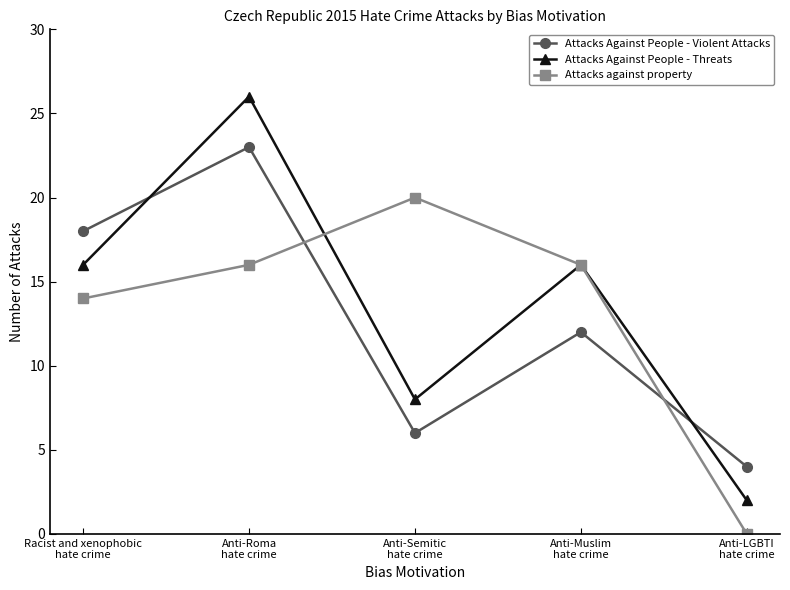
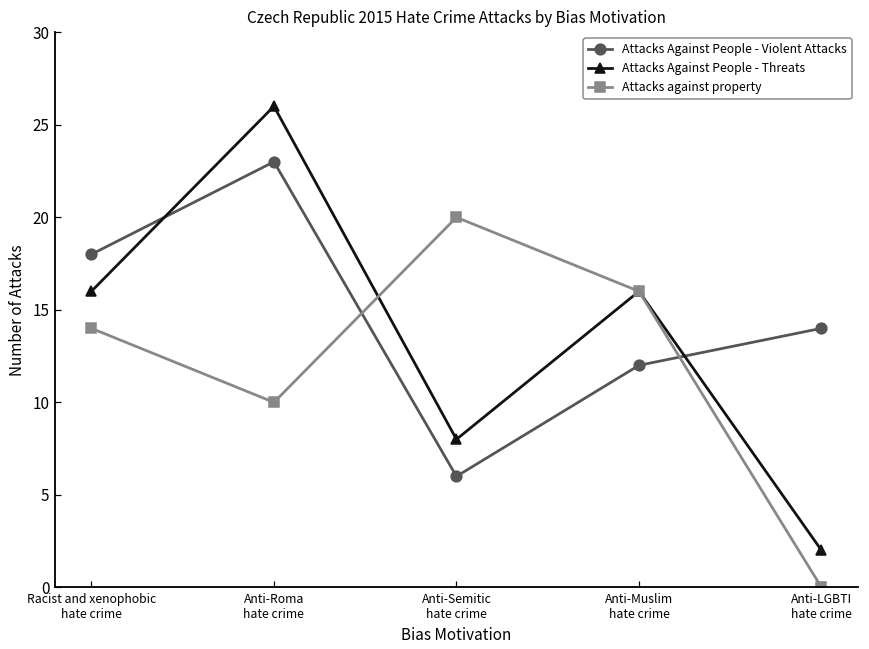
Attacks against property, Anti-Roma hate crime: 16 -> 10
Attacks Against People - Violent Attacks, Anti-LGBTI hate crime: 4 -> 14
